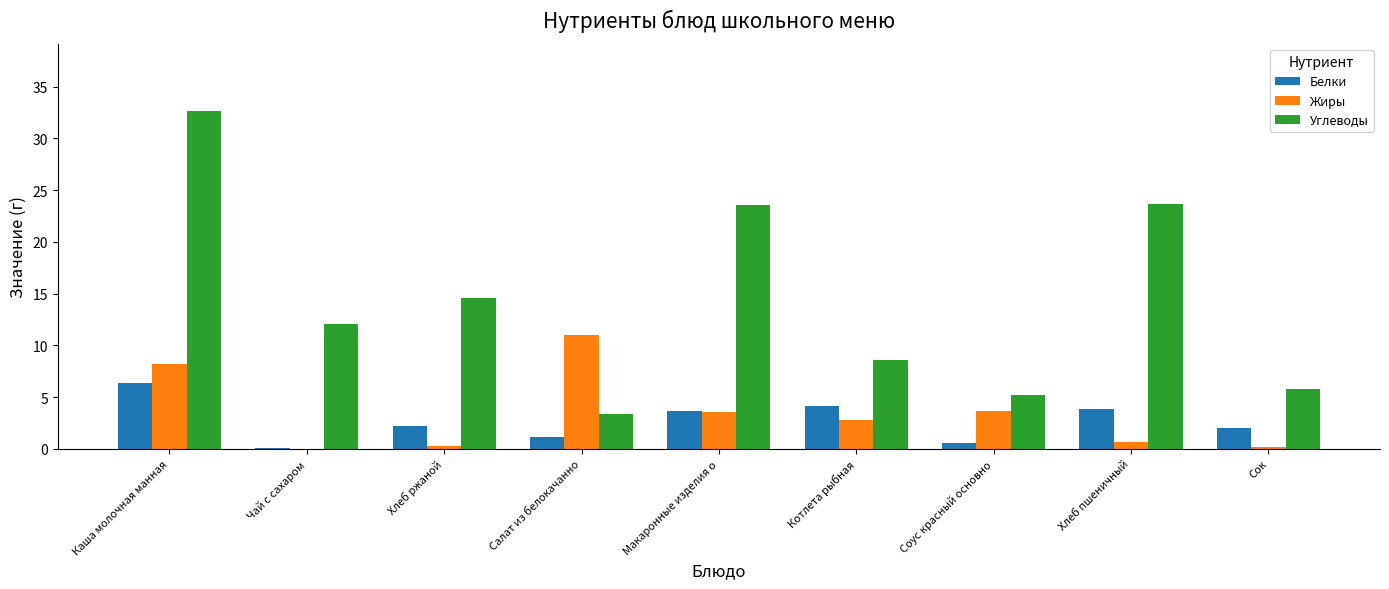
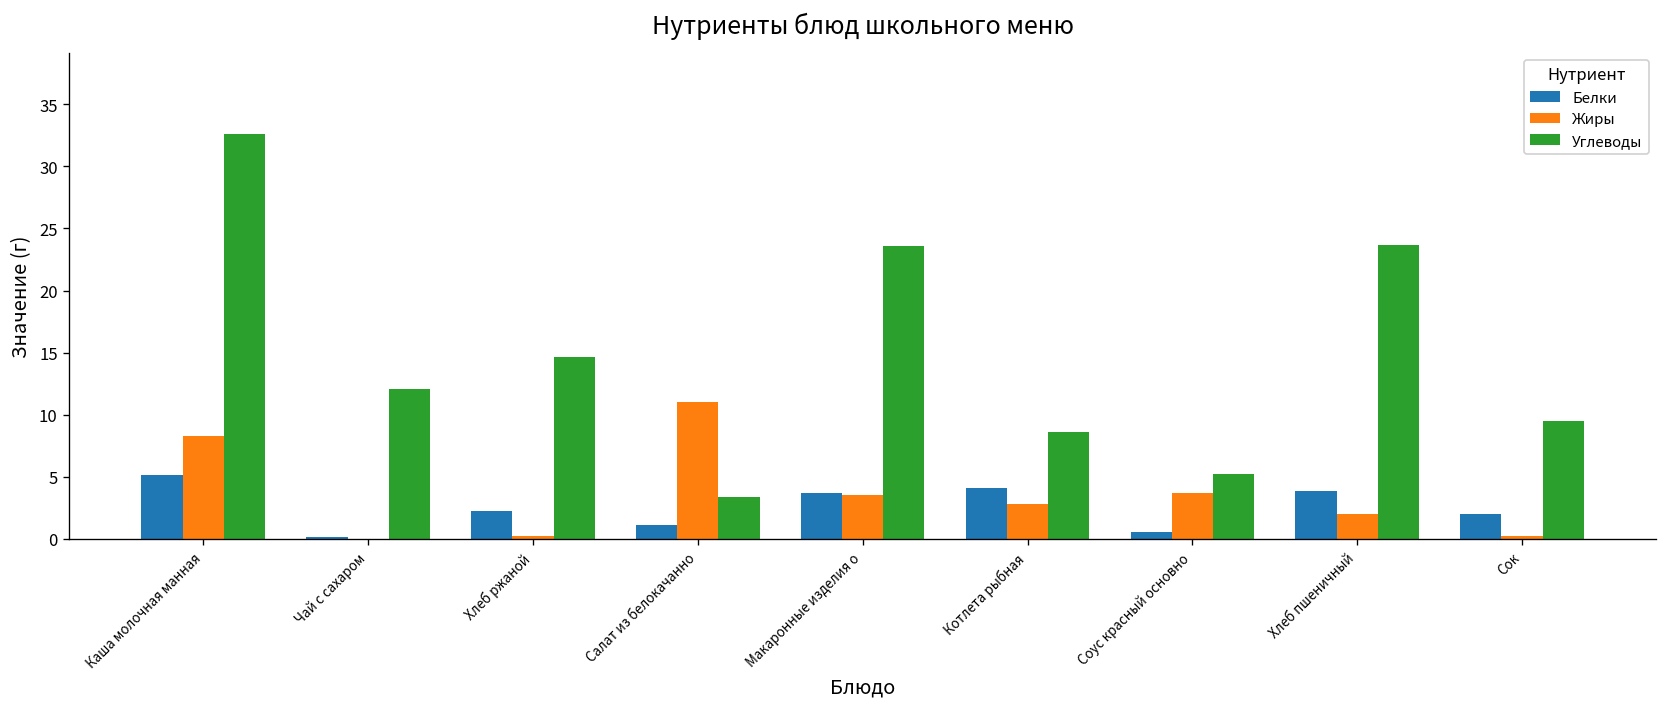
Белки, Каша молочная манная: 6.4 -> 5.1
Жиры, Хлеб пшеничный: 0.7 -> 2.0
Углеводы, Сок: 5.8 -> 9.5
